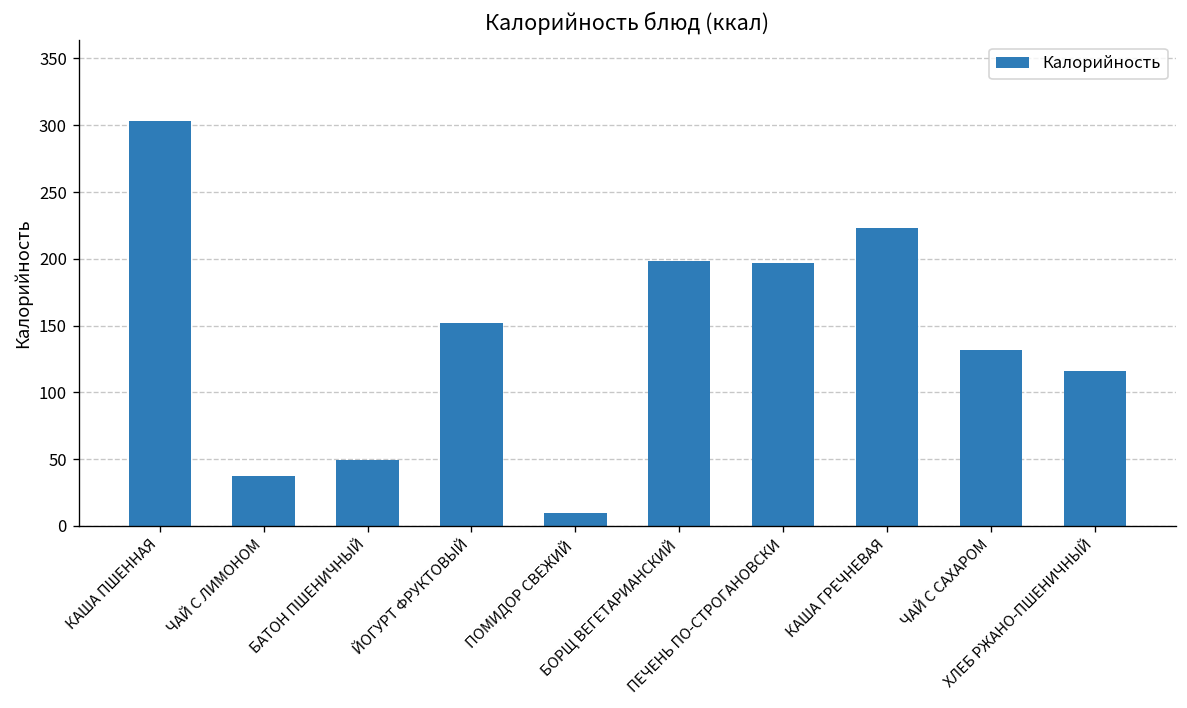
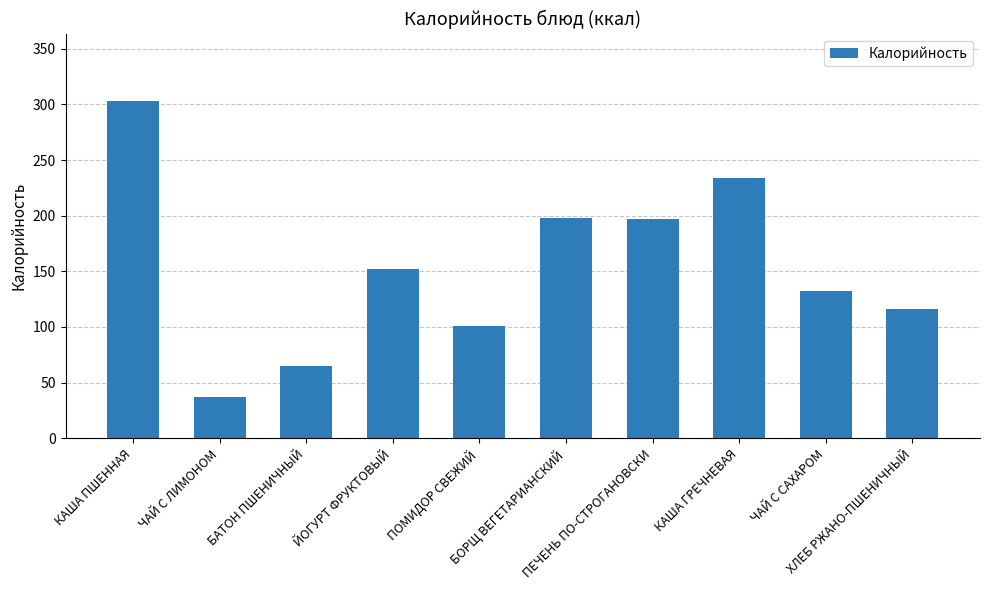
БАТОН ПШЕНИЧНЫЙ: 49 -> 65
ПОМИДОР СВЕЖИЙ: 10 -> 101
КАША ГРЕЧНЕВАЯ: 223 -> 234
